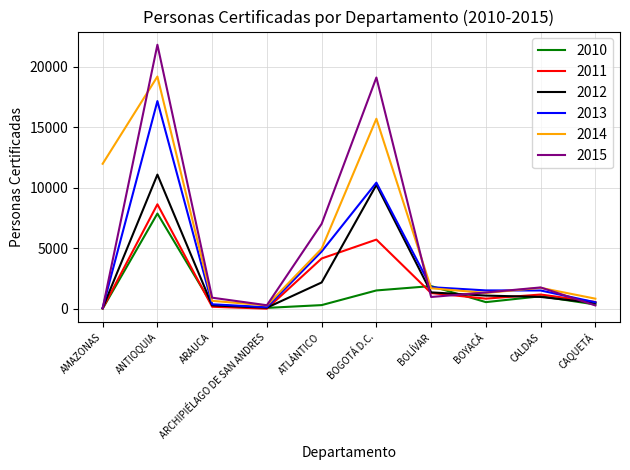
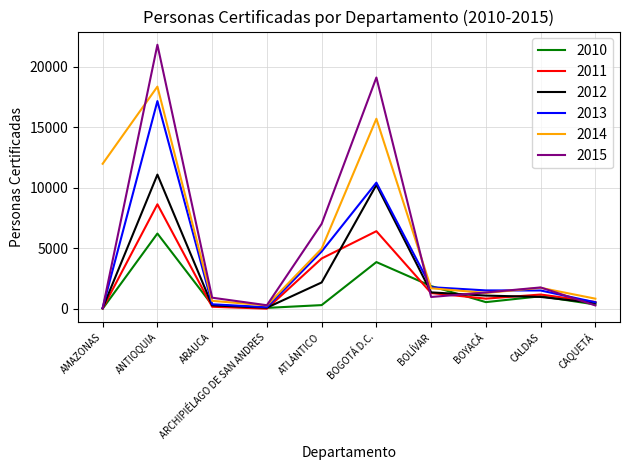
2010, ANTIOQUIA: 7900 -> 6200
2014, ANTIOQUIA: 19200 -> 18400
2010, BOGOTÁ D.C.: 1500 -> 3900
2011, BOGOTÁ D.C.: 5700 -> 6400
